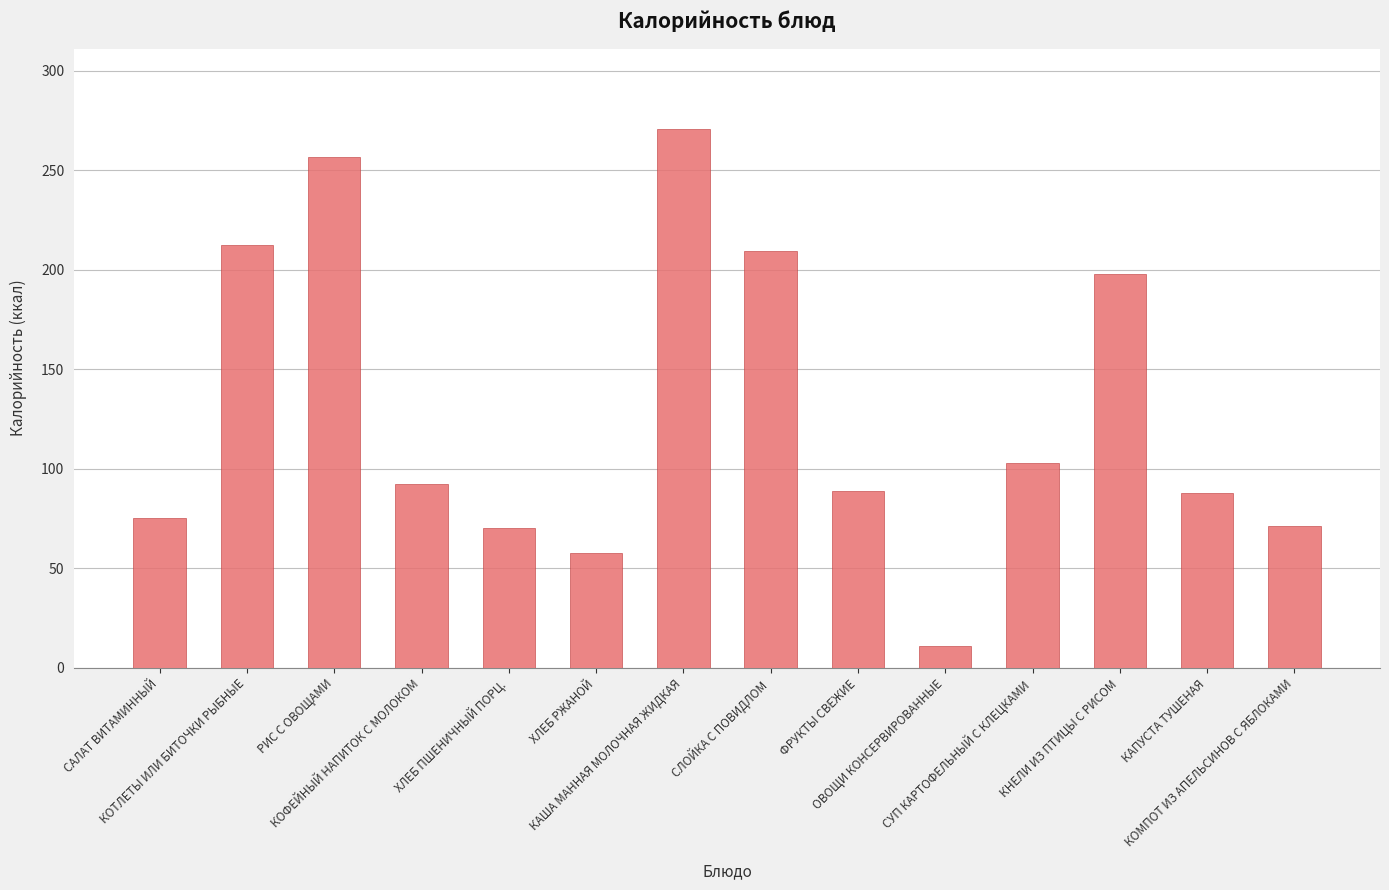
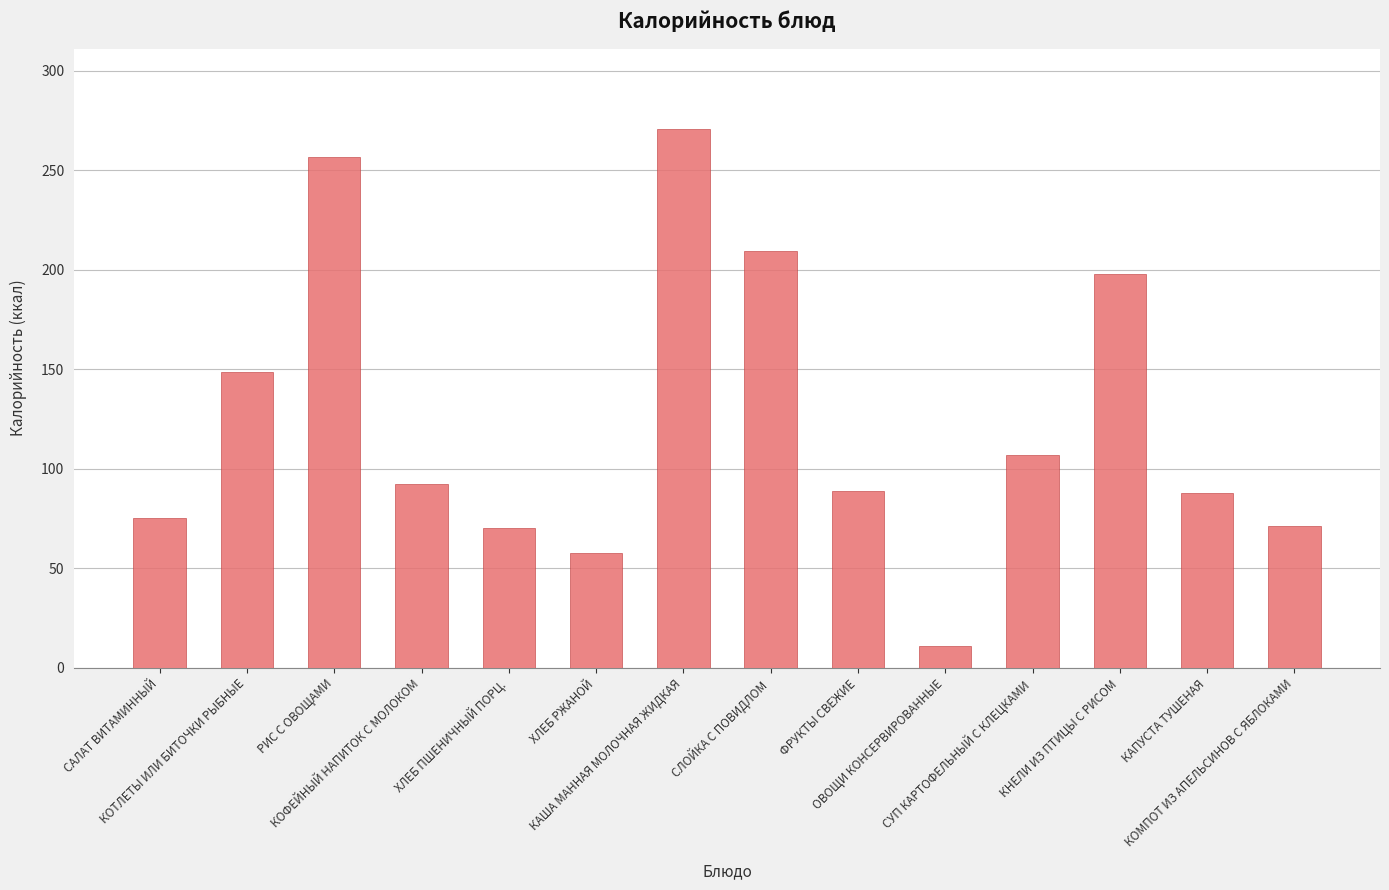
КОТЛЕТЫ ИЛИ БИТОЧКИ РЫБНЫЕ: 213 -> 149
СУП КАРТОФЕЛЬНЫЙ С КЛЕЦКАМИ: 103 -> 107
